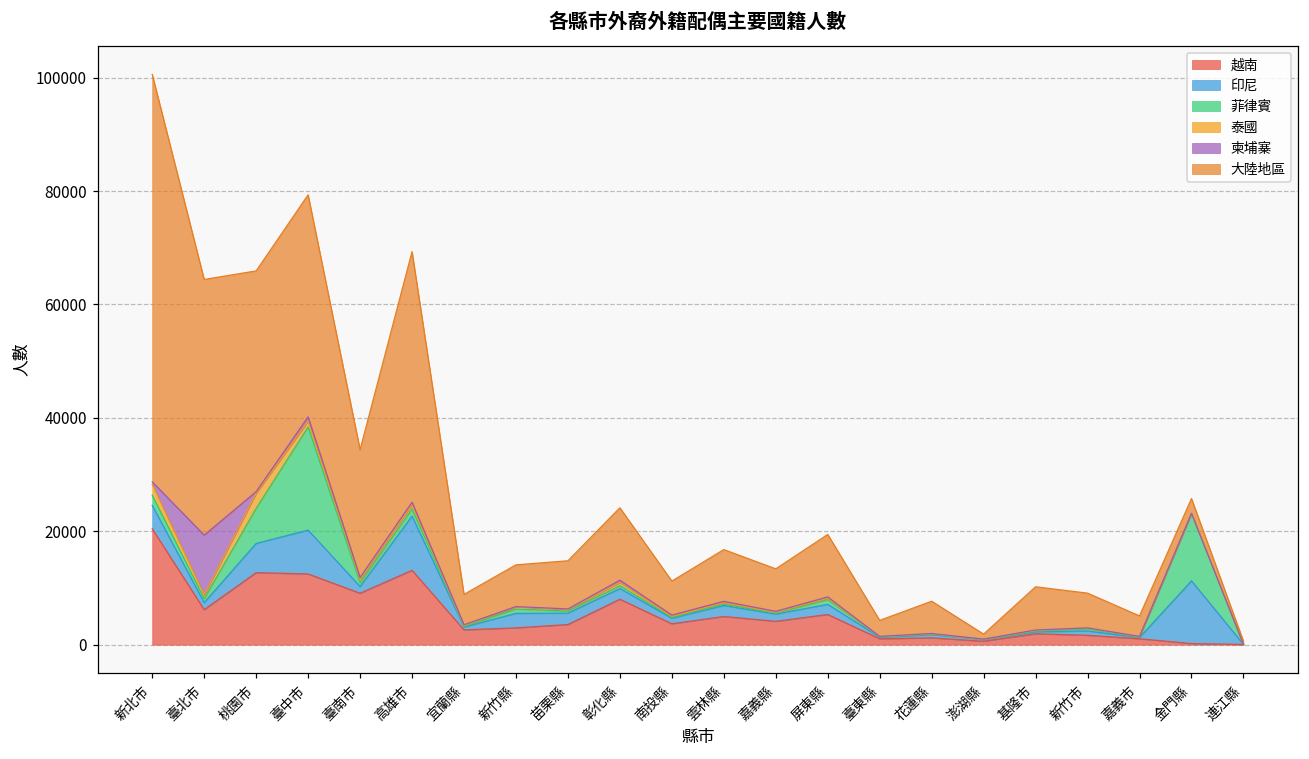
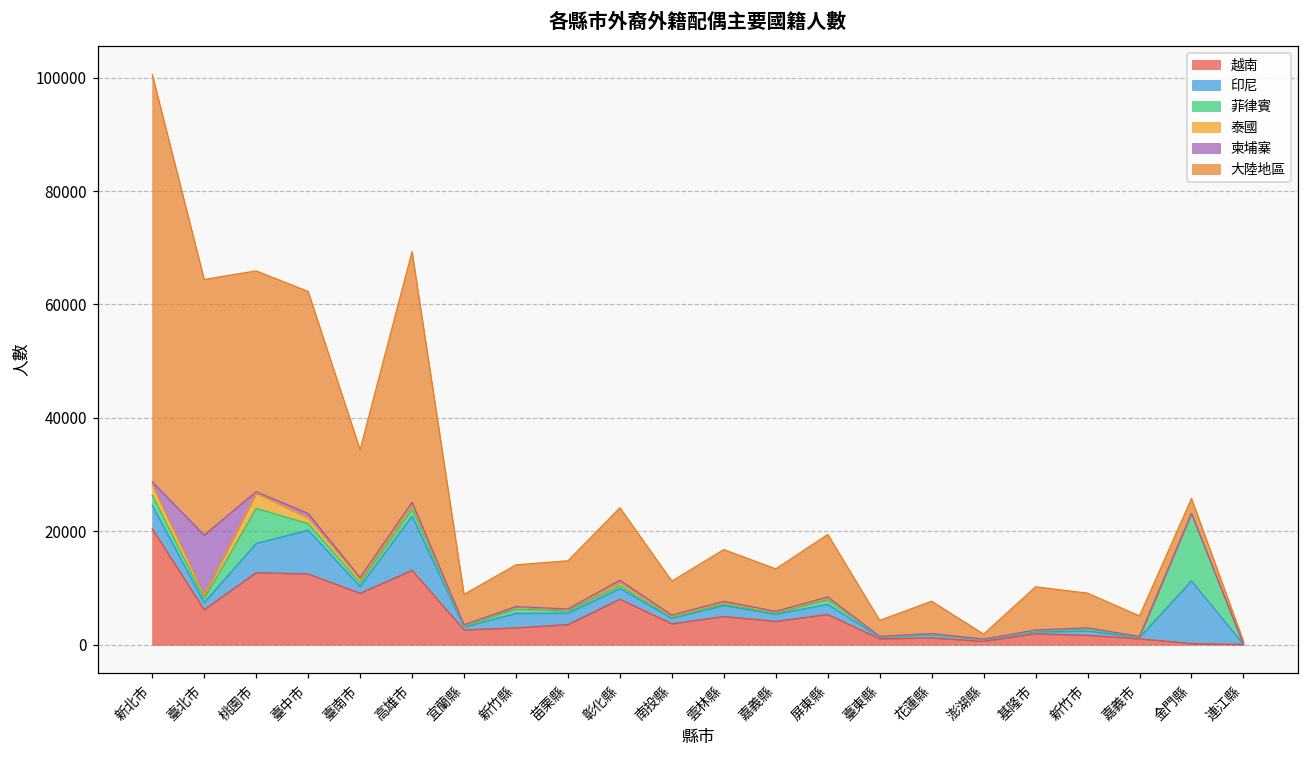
菲律賓, 臺中市: 18000 -> 1000
